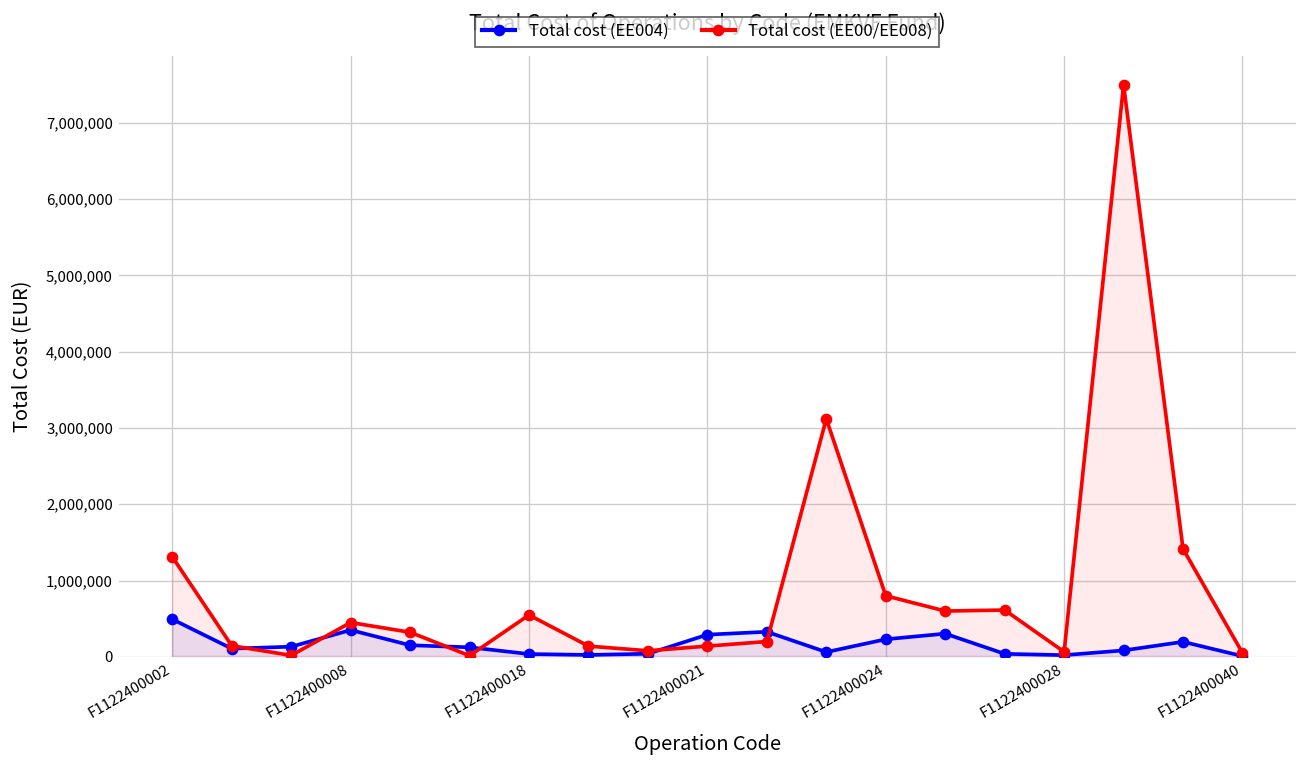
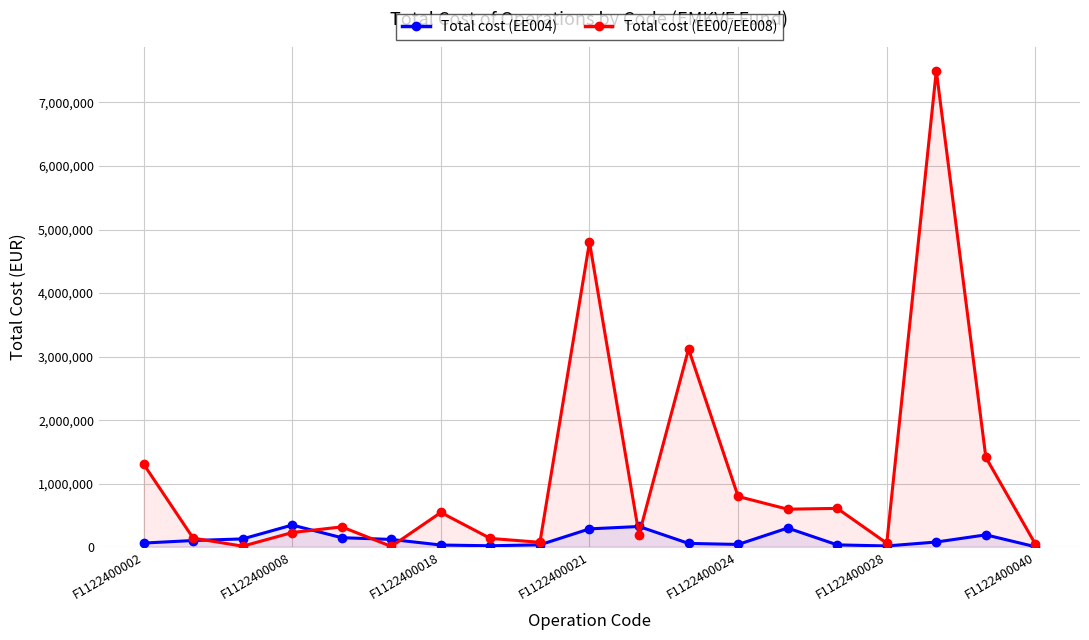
Total cost (EE004), F1122400002: 500,000 -> 100,000
Total cost (EE00/EE008), F1122400008: 400,000 -> 200,000
Total cost (EE00/EE008), F1122400021: 100,000 -> 4,800,000
Total cost (EE004), F1122400024: 200,000 -> 0
